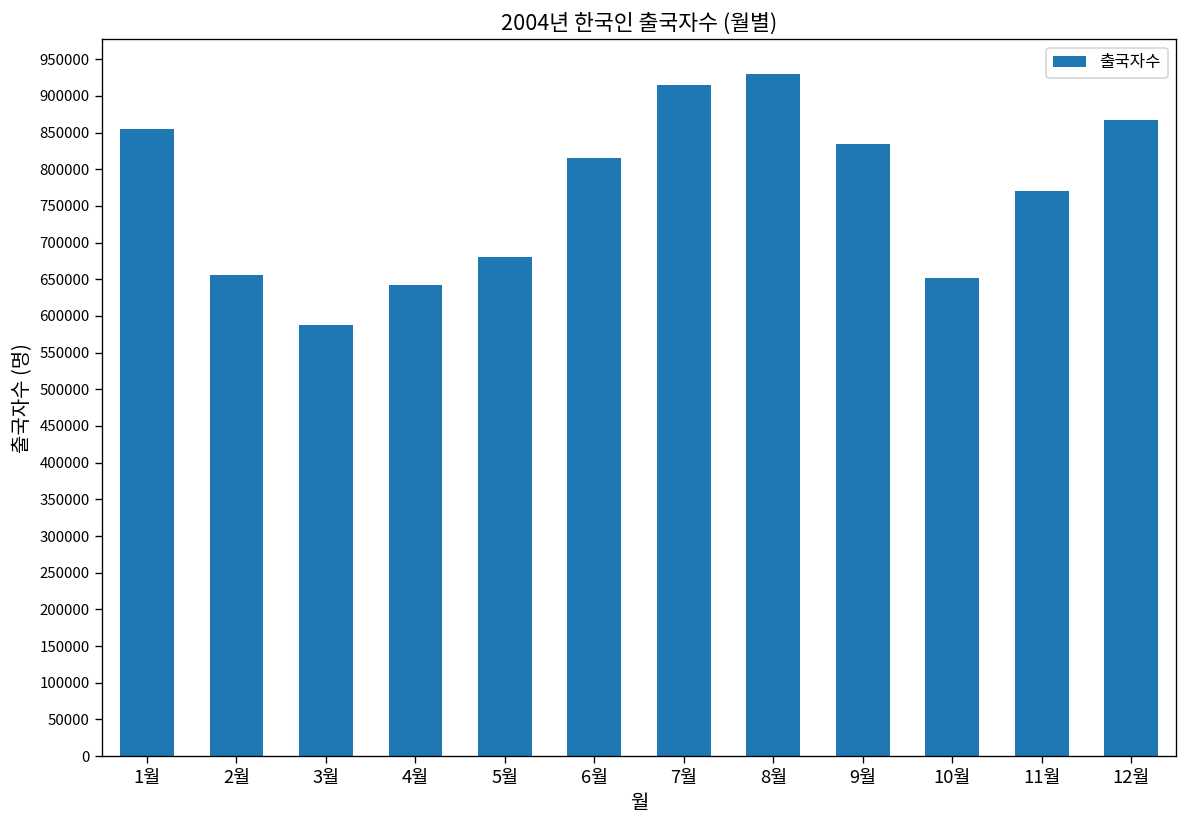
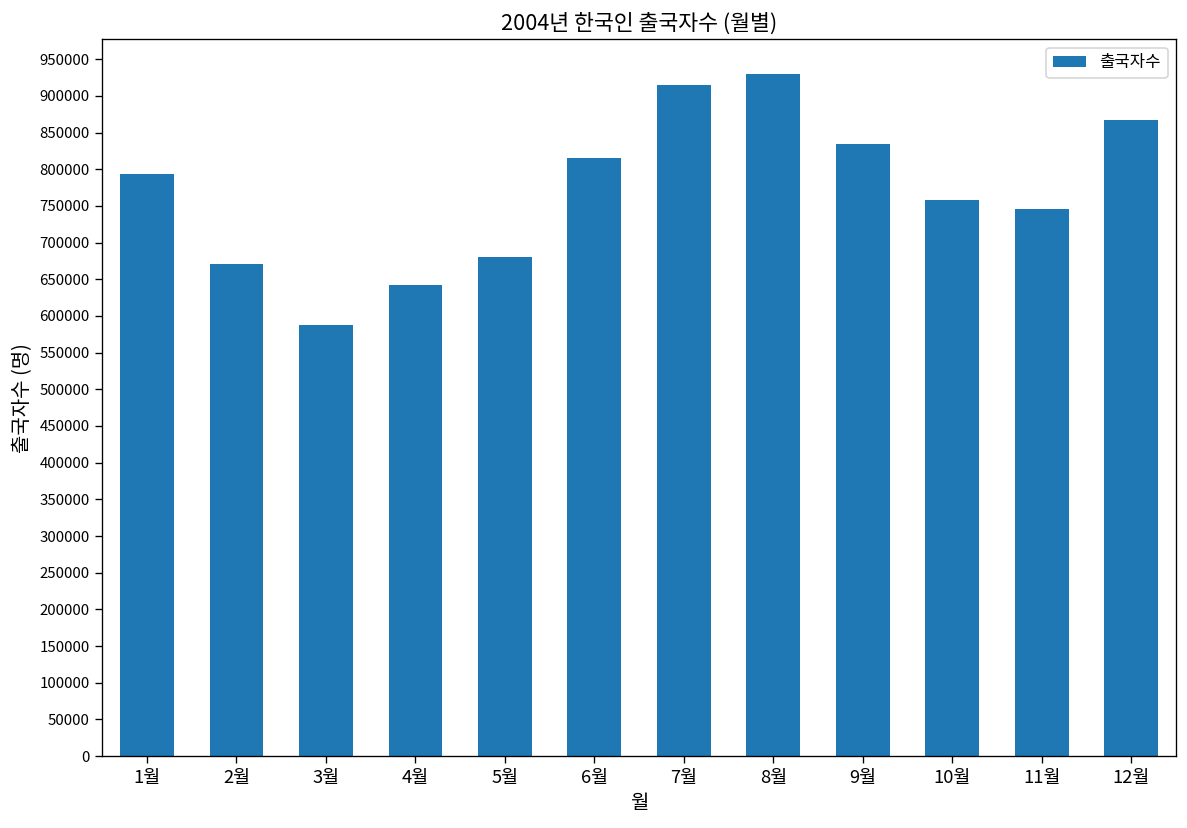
1월: 850000 -> 790000
2월: 660000 -> 670000
10월: 650000 -> 760000
11월: 770000 -> 750000
